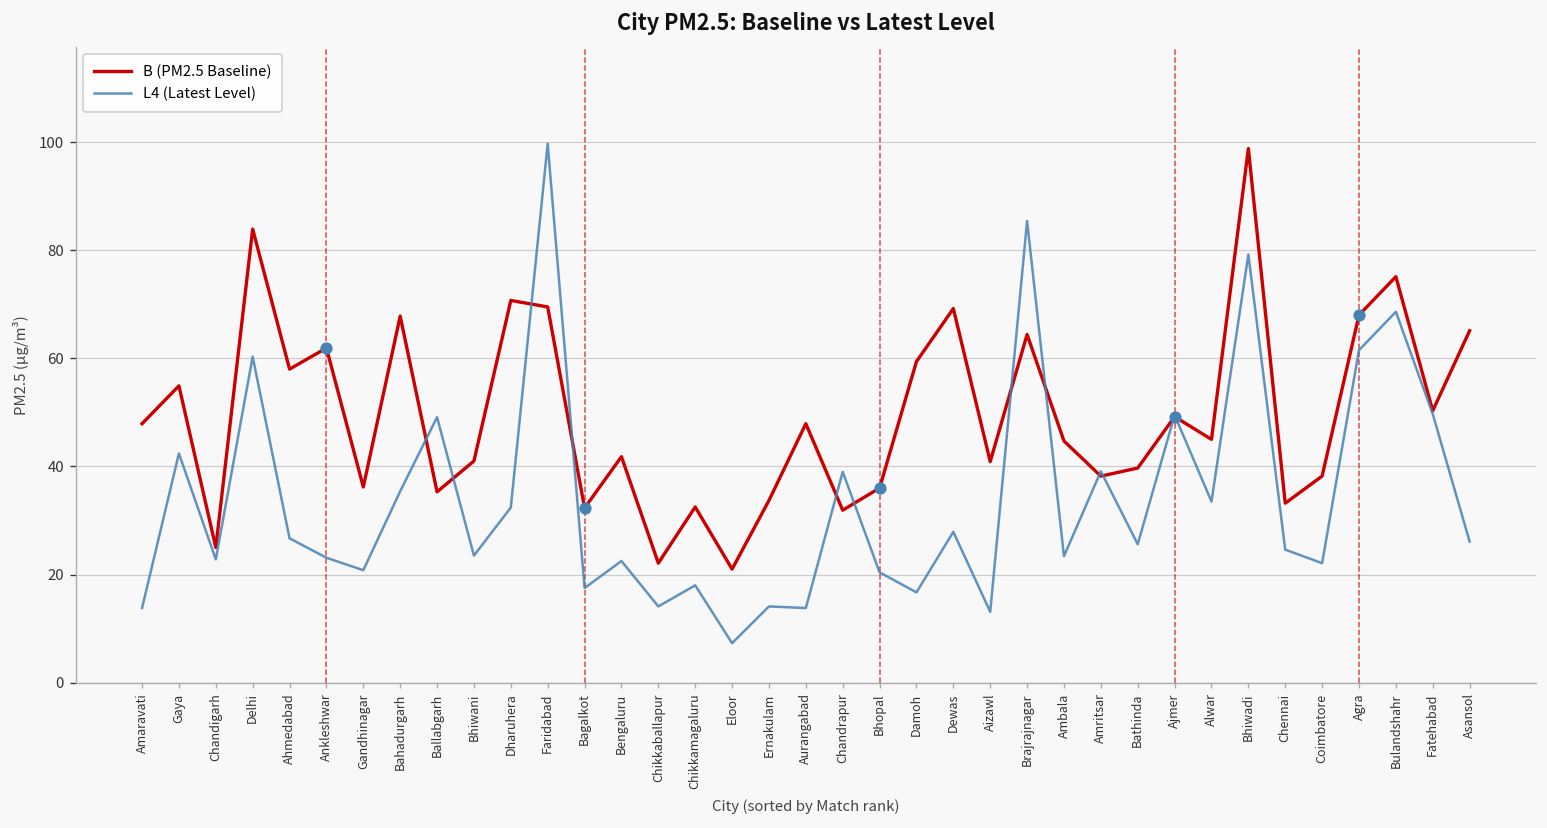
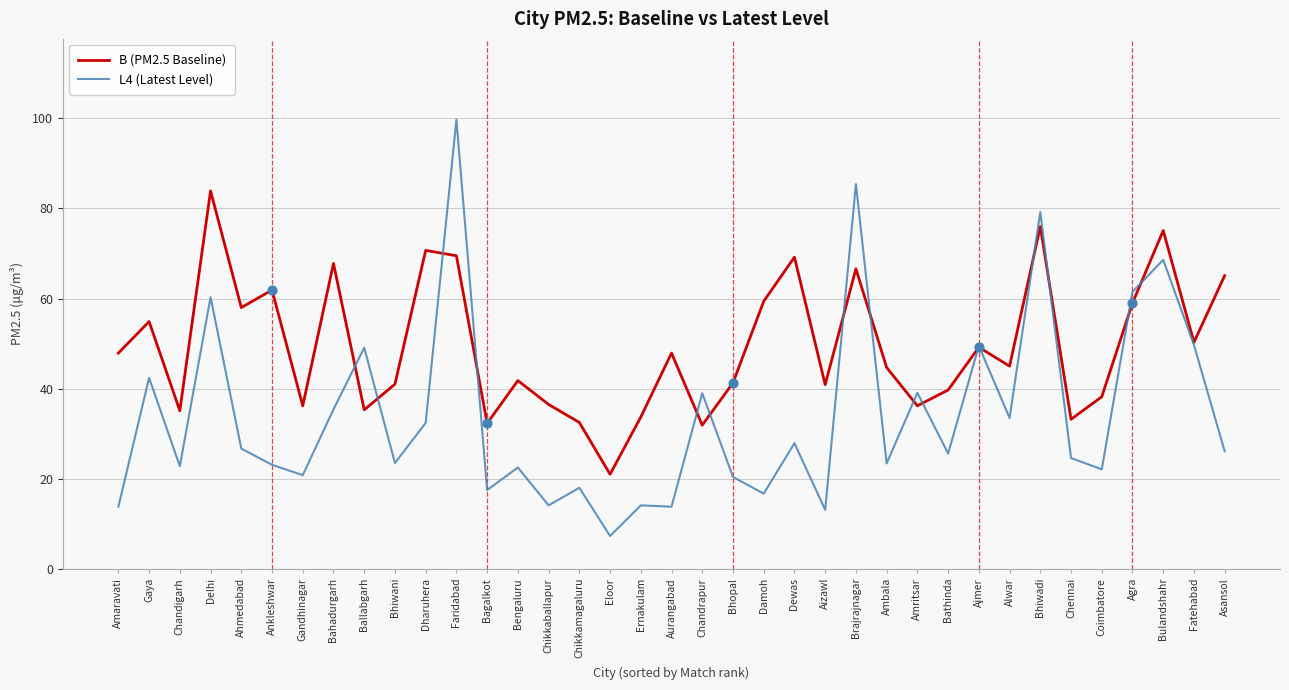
B (PM2.5 Baseline), Chandigarh: 25 -> 35
B (PM2.5 Baseline), Chikkaballapur: 22 -> 37
B (PM2.5 Baseline), Bhopal: 36 -> 41
B (PM2.5 Baseline), Brajrajnagar: 64 -> 67
B (PM2.5 Baseline), Amritsar: 38 -> 36
B (PM2.5 Baseline), Bhiwadi: 99 -> 76
B (PM2.5 Baseline), Agra: 68 -> 59
